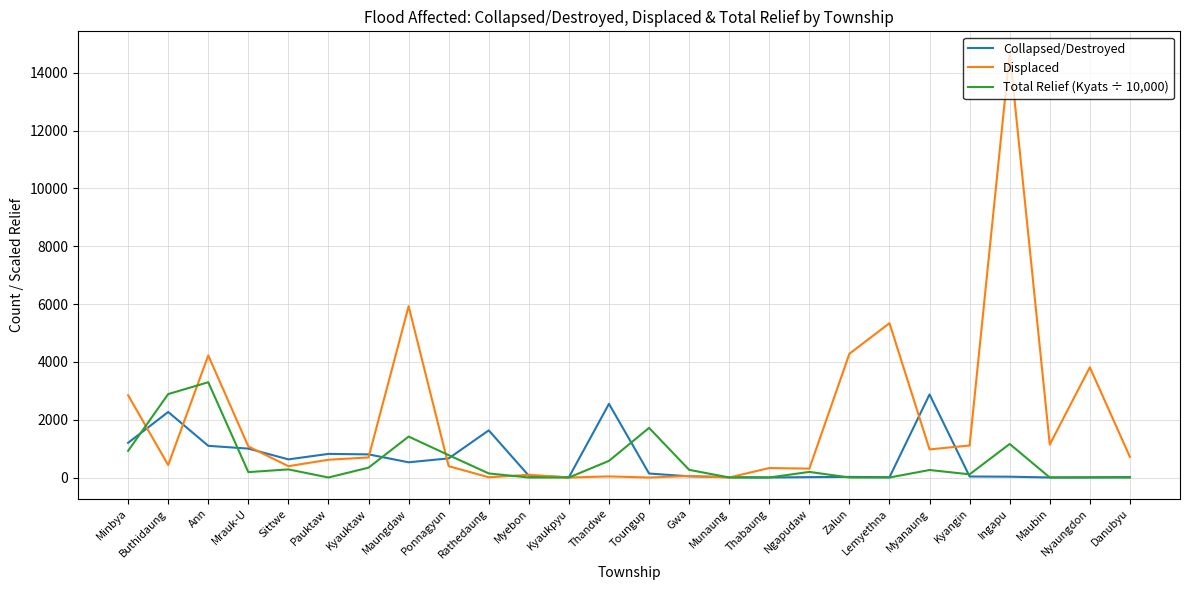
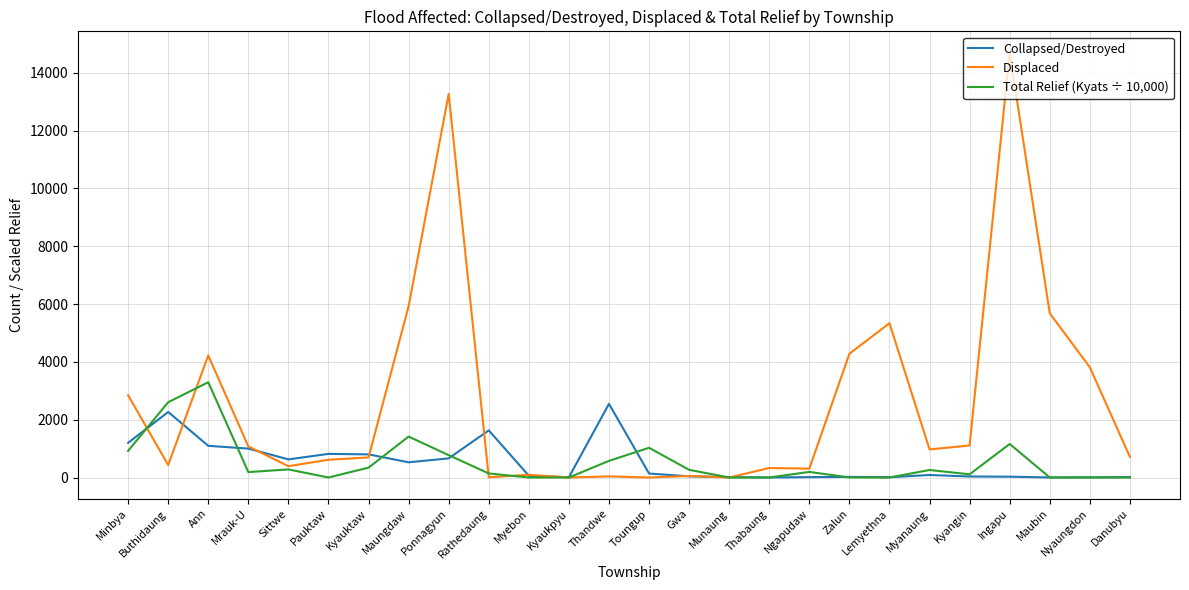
Total Relief (Kyats ÷ 10,000), Buthidaung: 2900 -> 2600
Displaced, Ponnagyun: 400 -> 13300
Total Relief (Kyats ÷ 10,000), Toungup: 1700 -> 1000
Collapsed/Destroyed, Myanaung: 2900 -> 100
Displaced, Maubin: 1100 -> 5700
